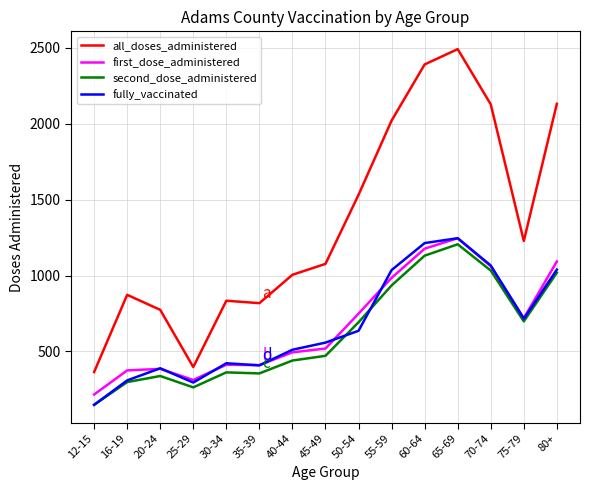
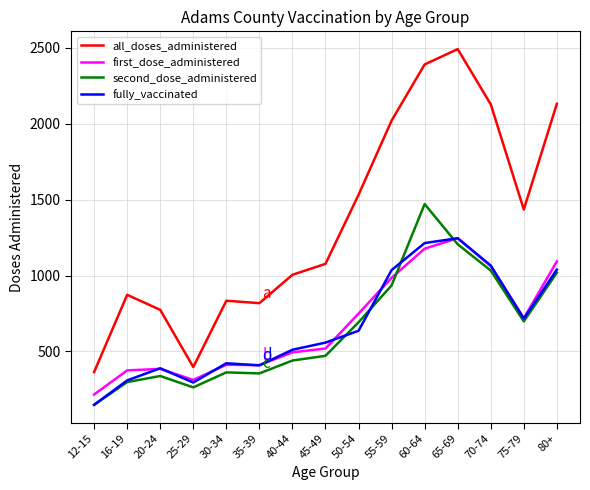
second_dose_administered, 60-64: 1130 -> 1470
all_doses_administered, 75-79: 1230 -> 1440
